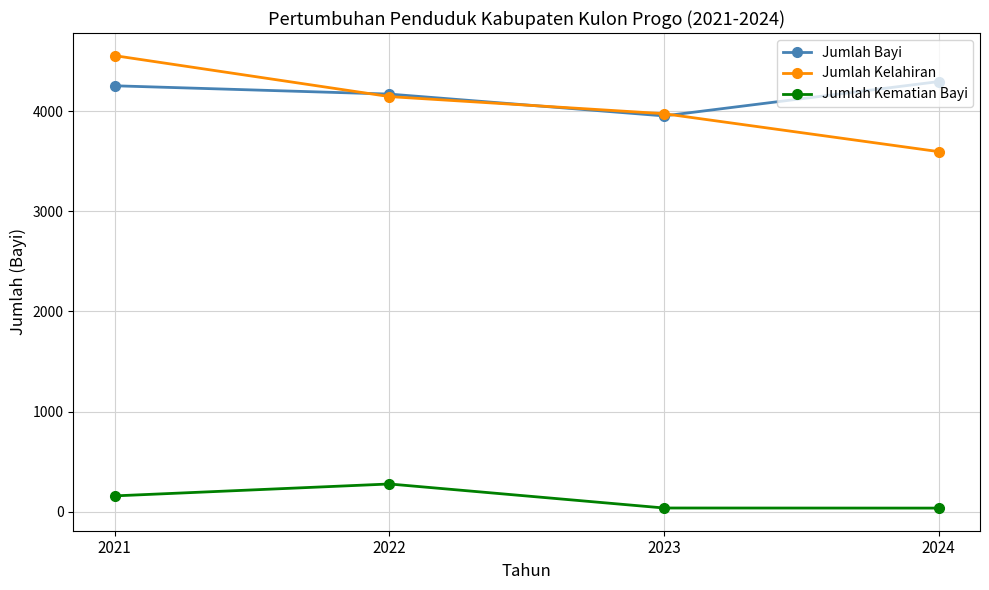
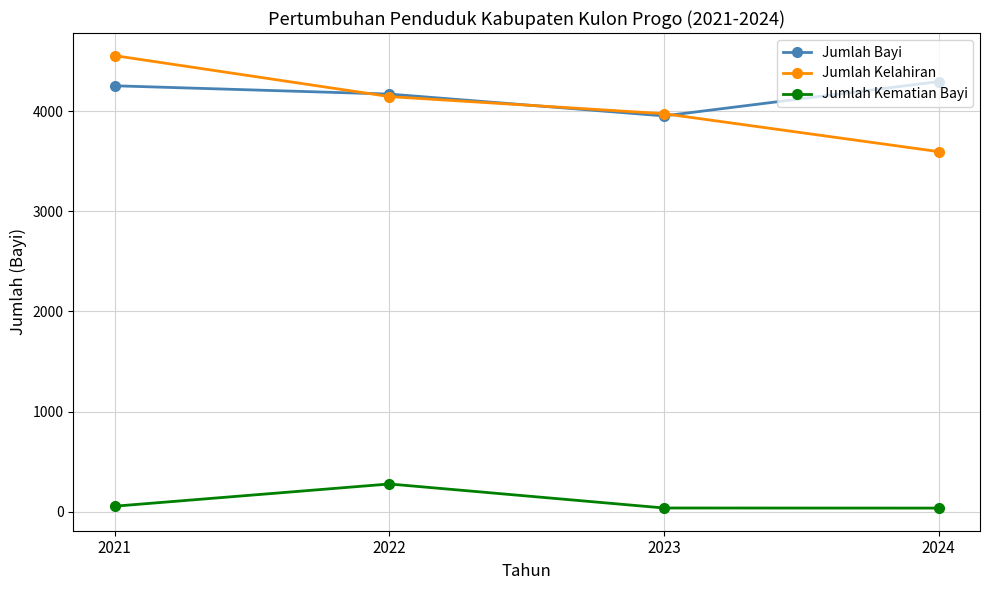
Jumlah Kematian Bayi, 2021: 160 -> 50
